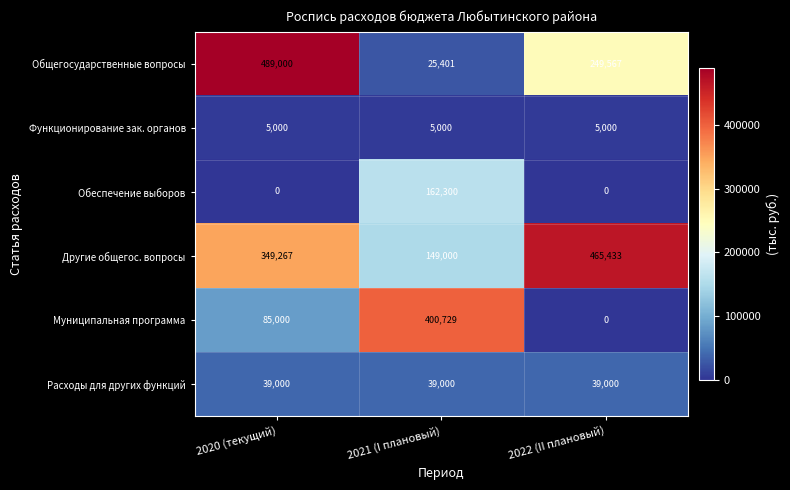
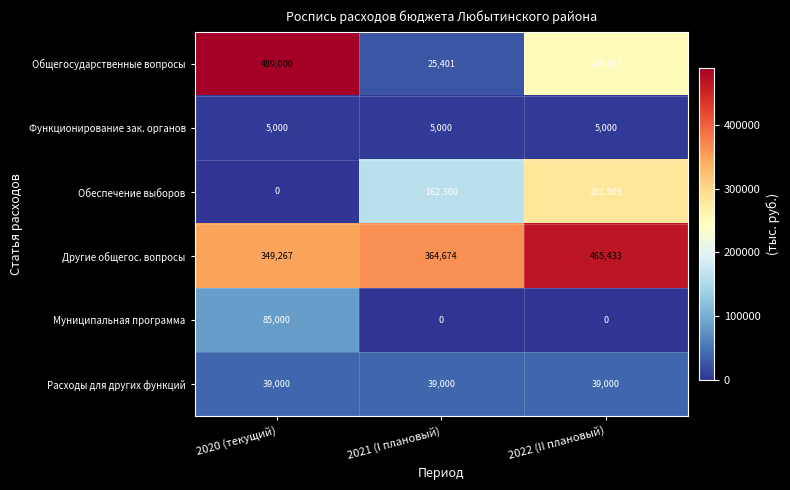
Обеспечение выборов, 2022 (II плановый): 0 -> 281,505
Другие общегос. вопросы, 2021 (I плановый): 149,000 -> 364,674
Муниципальная программа, 2021 (I плановый): 400,729 -> 0
